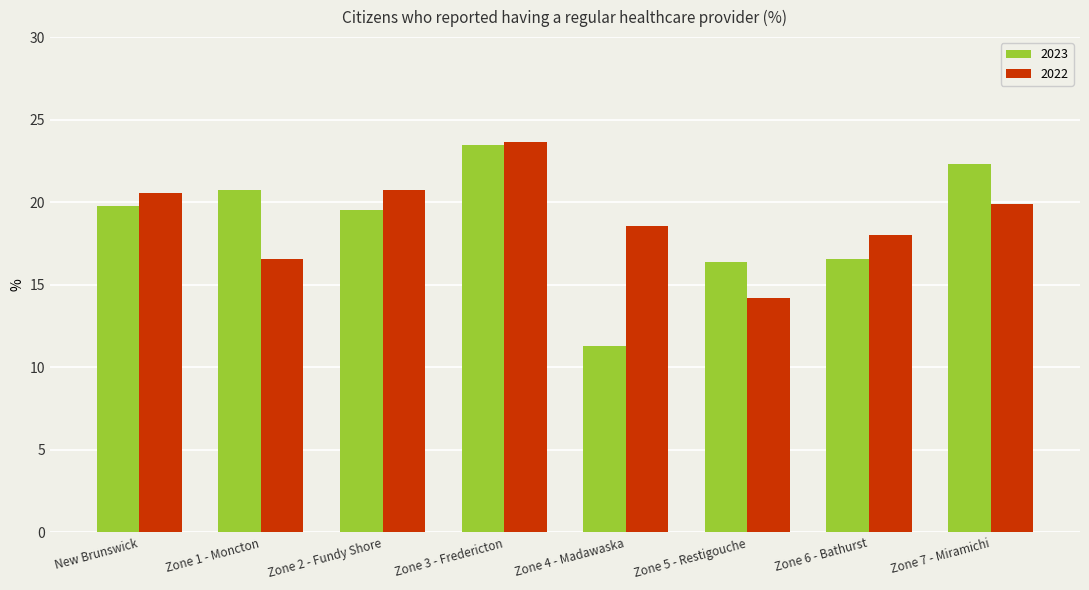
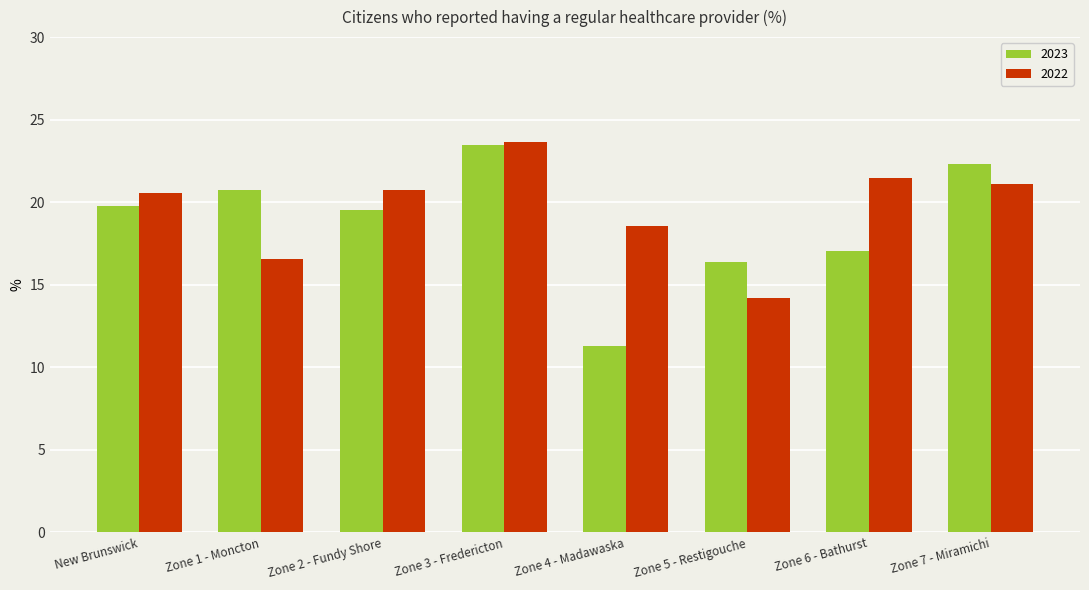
2023, Zone 6 - Bathurst: 16.5 -> 17.1
2022, Zone 6 - Bathurst: 18.0 -> 21.4
2022, Zone 7 - Miramichi: 19.9 -> 21.1
